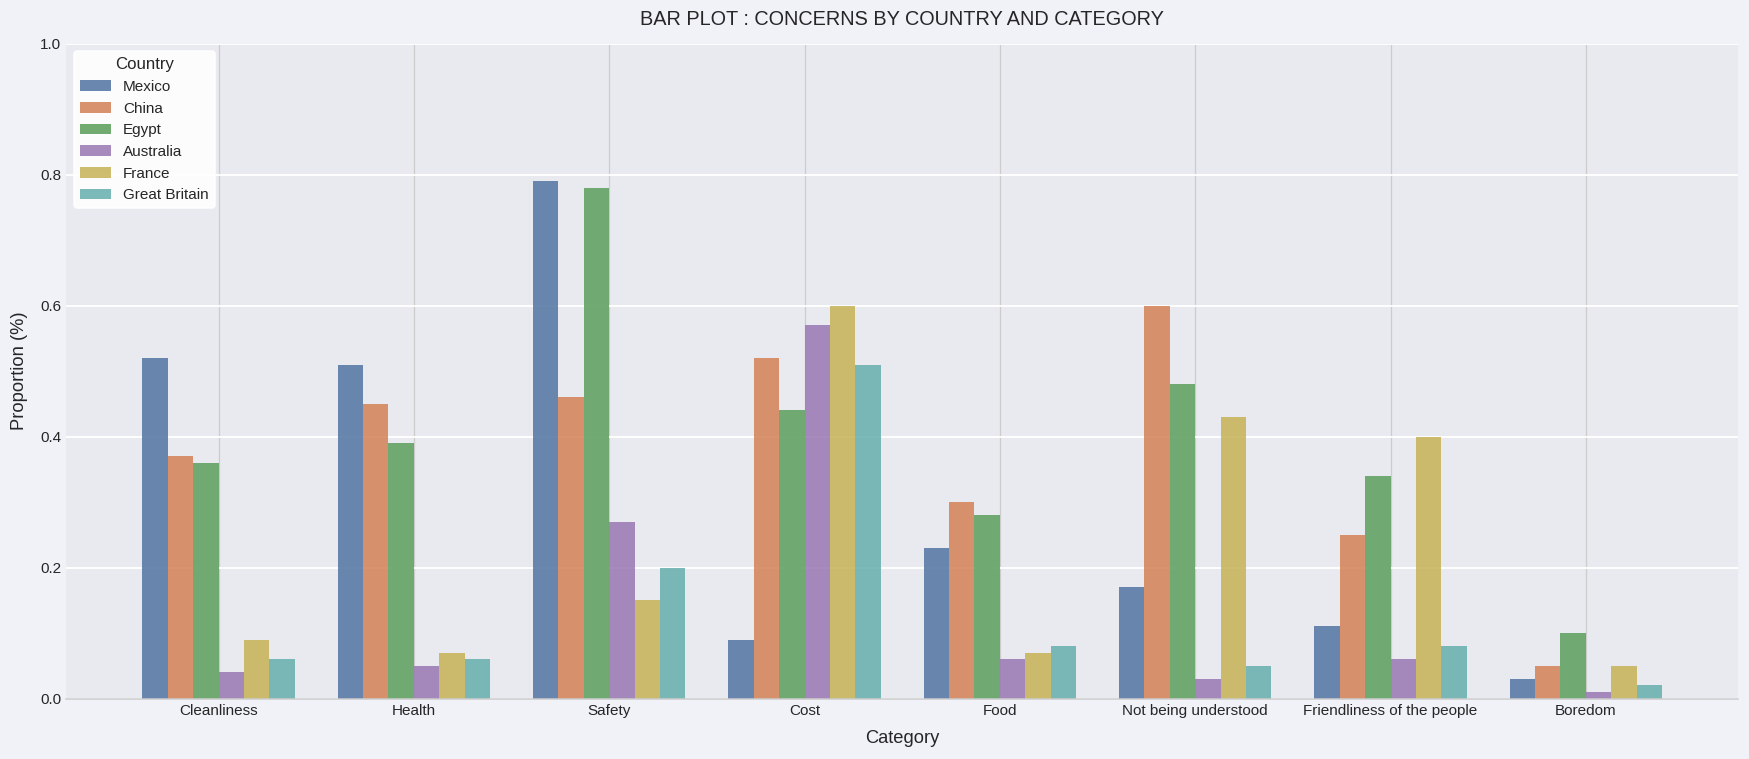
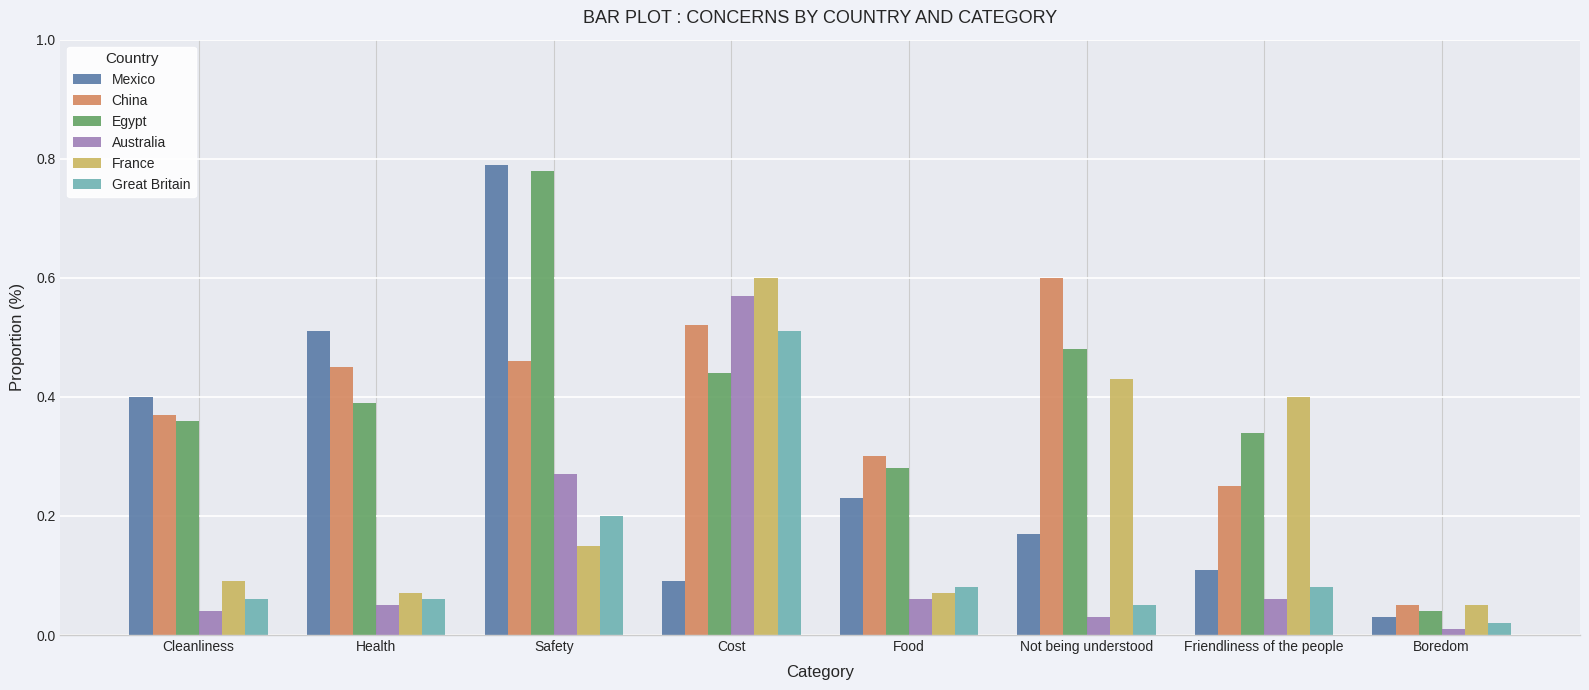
Mexico, Cleanliness: 0.52 -> 0.40
Egypt, Boredom: 0.10 -> 0.04
